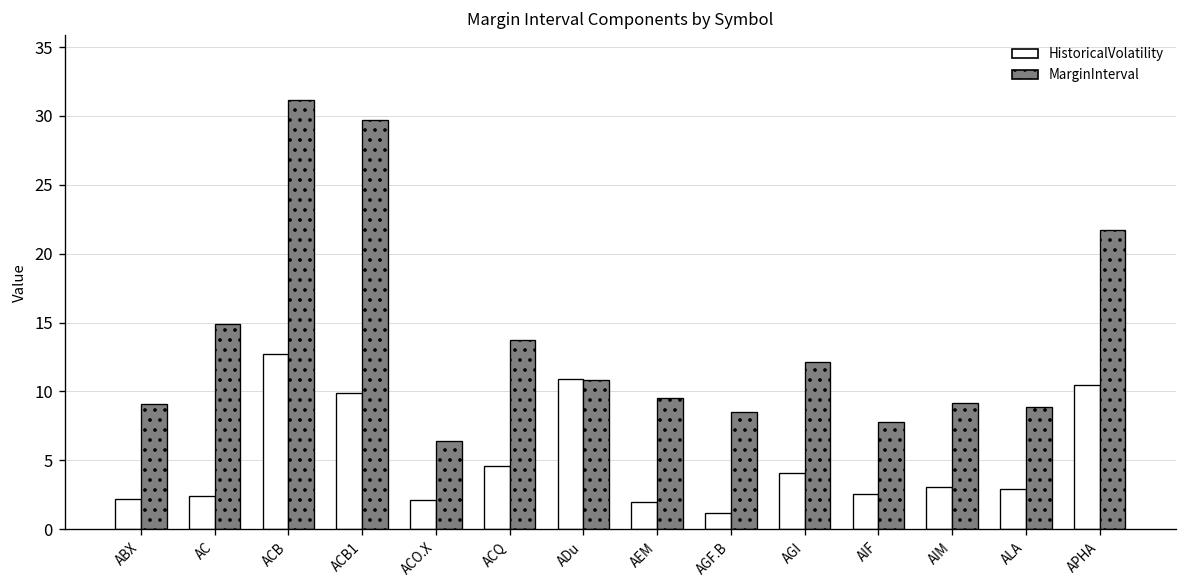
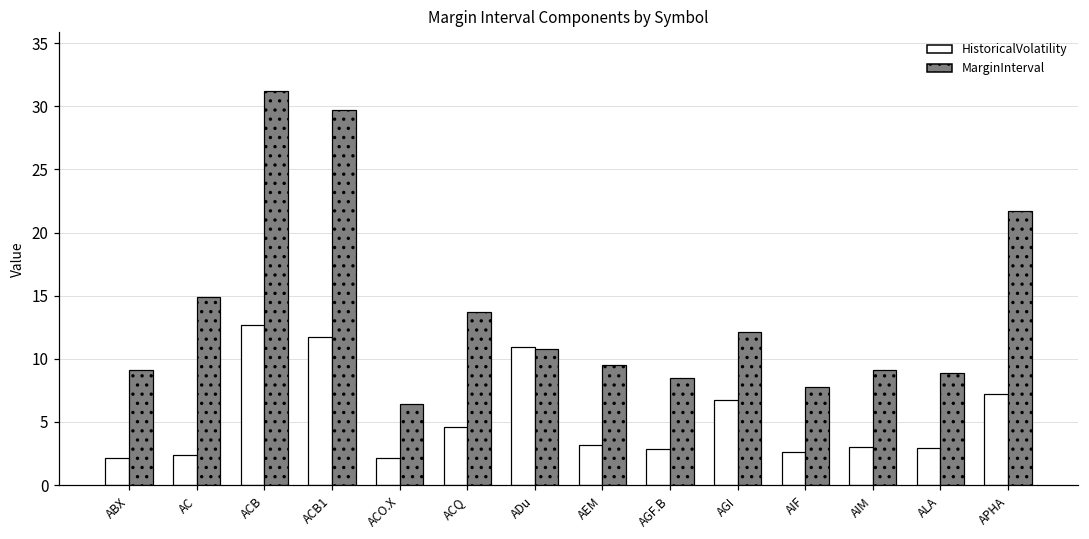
HistoricalVolatility, ACB1: 9.9 -> 11.7
HistoricalVolatility, AEM: 2.0 -> 3.2
HistoricalVolatility, AGF.B: 1.2 -> 2.8
HistoricalVolatility, AGI: 4.1 -> 6.8
HistoricalVolatility, APHA: 10.4 -> 7.2
